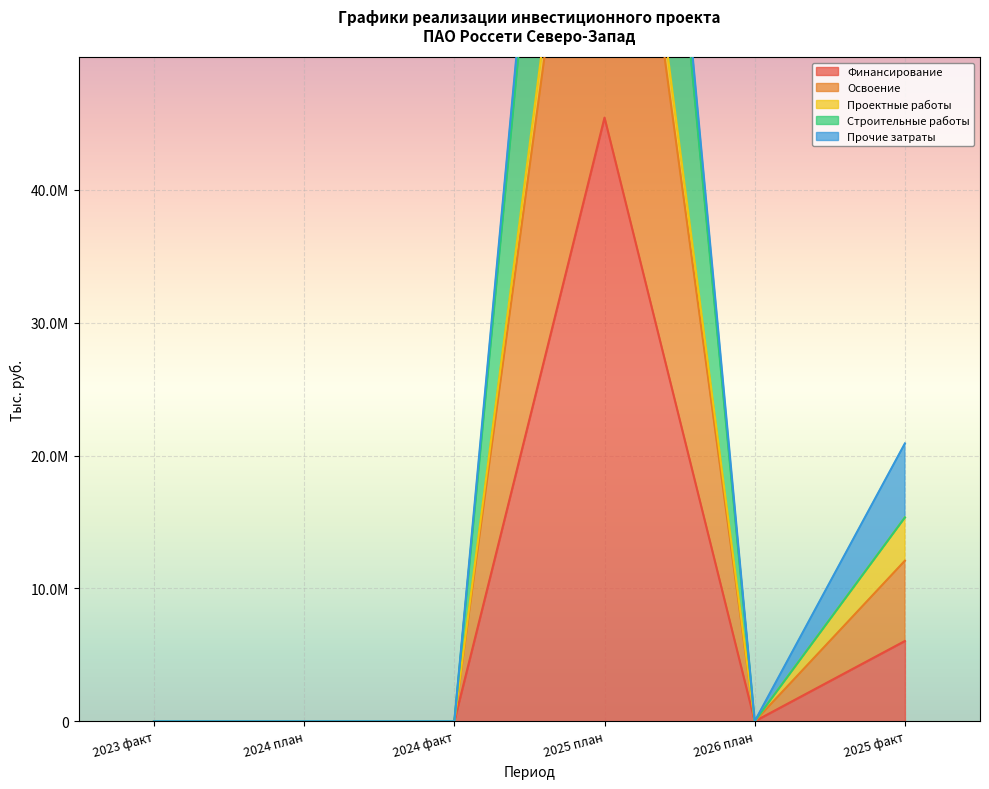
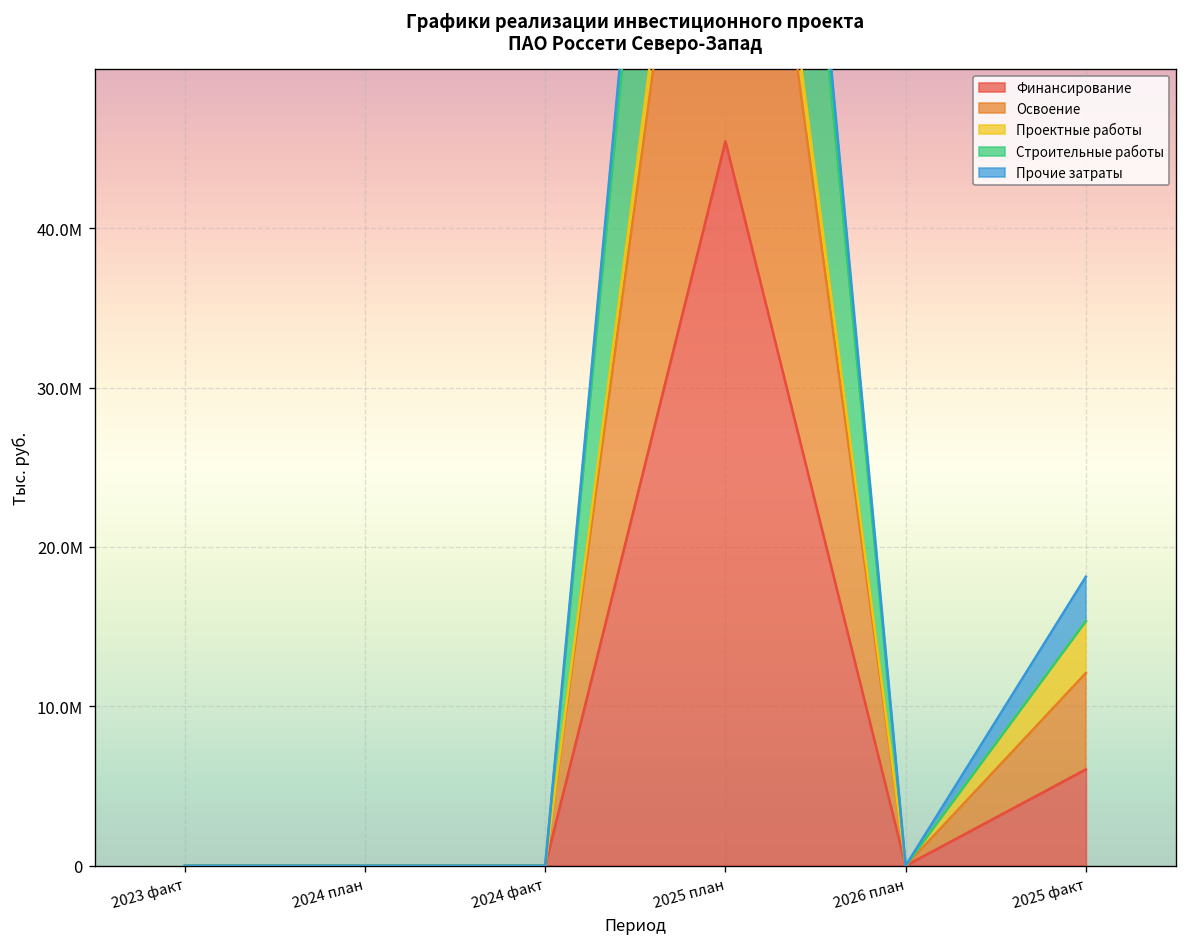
Прочие затраты, 2025 факт: 5600000 -> 2800000
